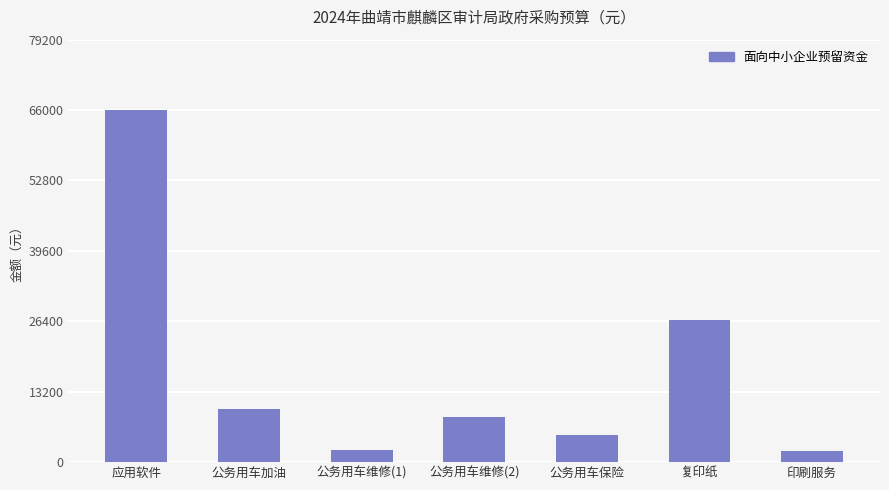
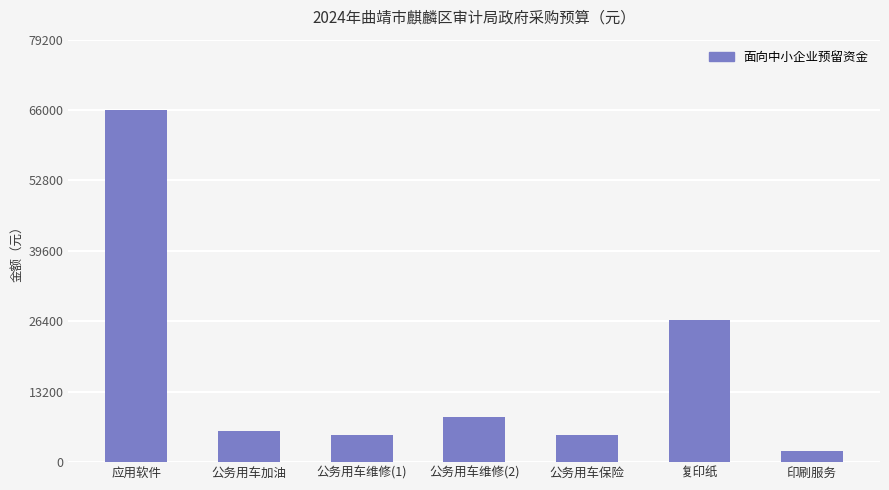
公务用车加油: 10000 -> 6000
公务用车维修(1): 2000 -> 5000
